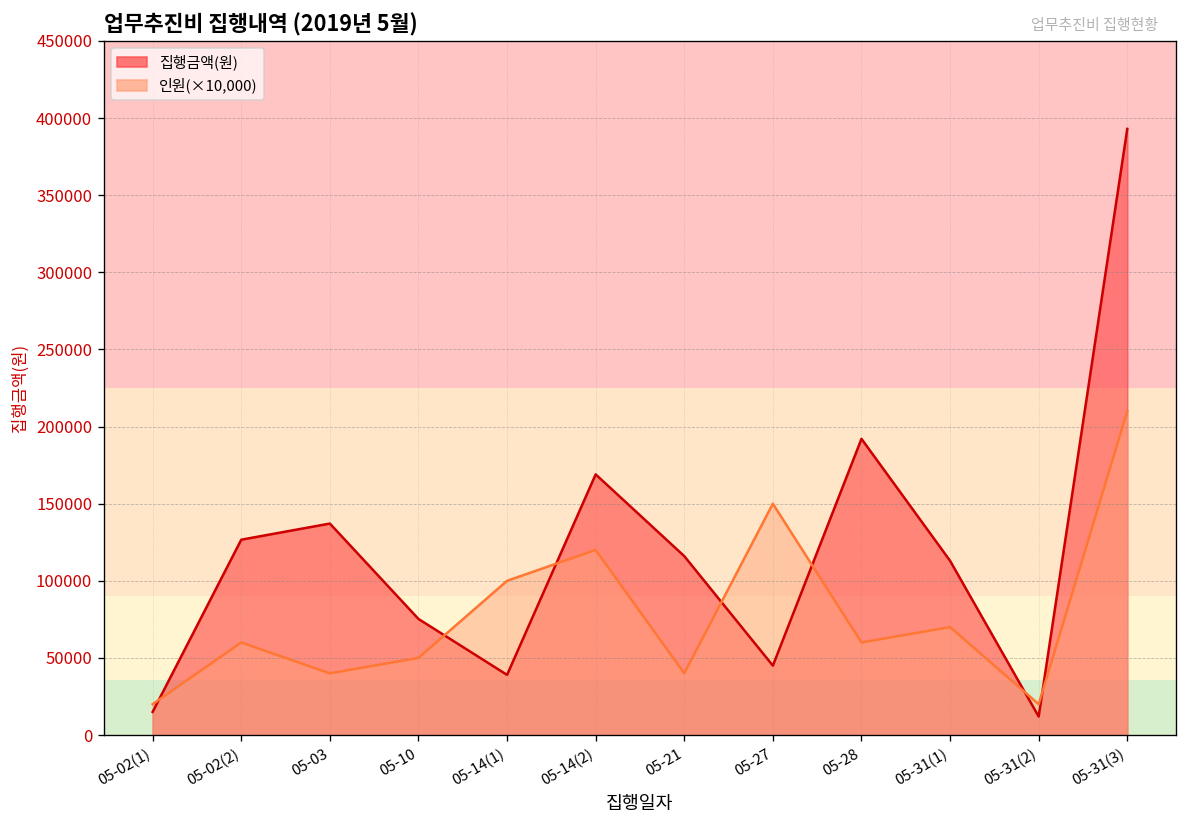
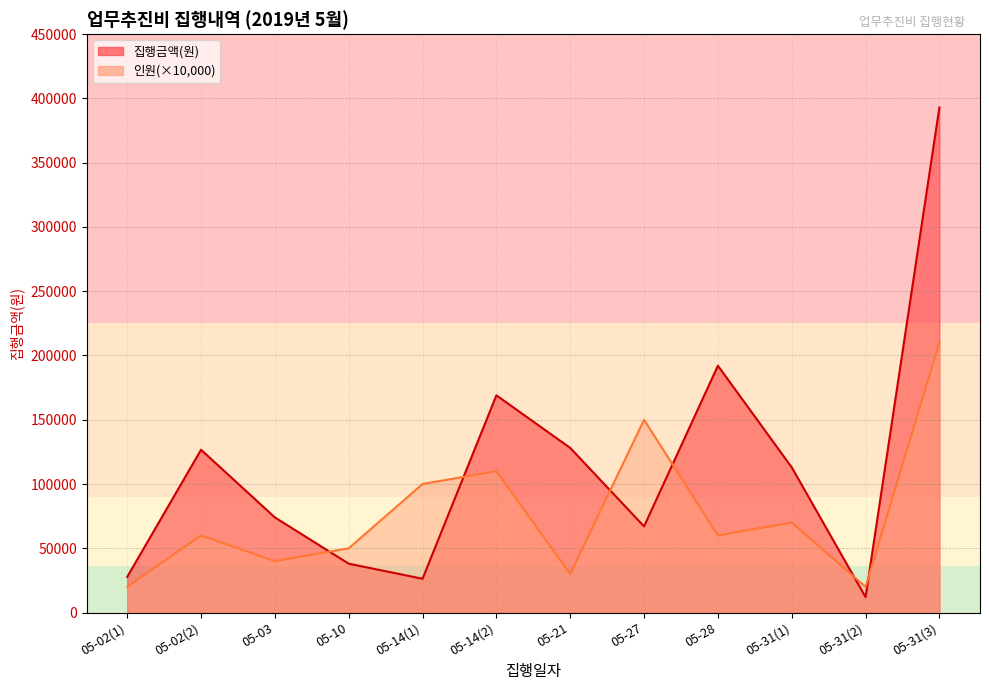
집행금액(원), 05-02(1): 15000 -> 28000
집행금액(원), 05-03: 137000 -> 74000
집행금액(원), 05-10: 75000 -> 38000
집행금액(원), 05-14(1): 39000 -> 26000
인원(×10,000), 05-14(2): 120000 -> 110000
집행금액(원), 05-21: 116000 -> 128000
인원(×10,000), 05-21: 40000 -> 30000
집행금액(원), 05-27: 45000 -> 67000
